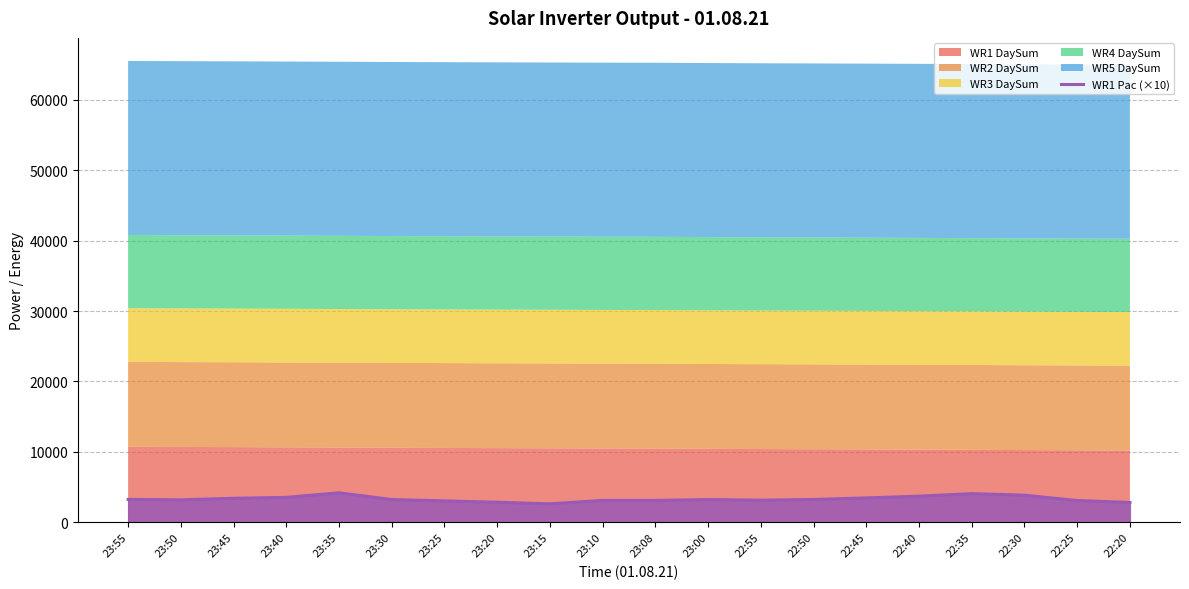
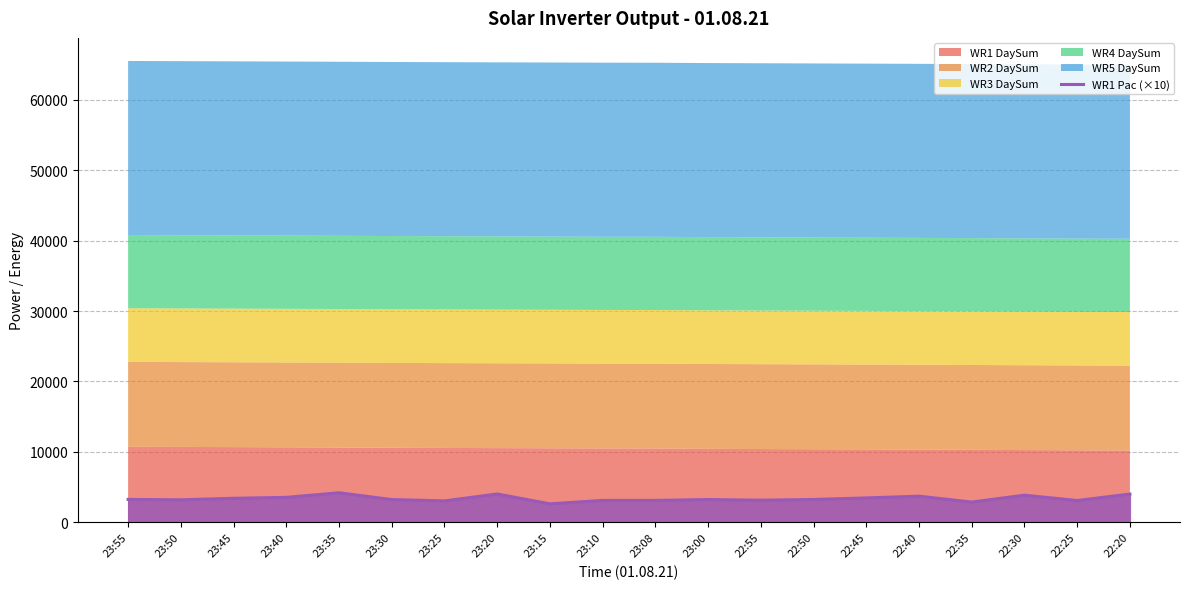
WR1 Pac (×10), 23:20: 3000 -> 4000
WR1 Pac (×10), 22:35: 4000 -> 3000
WR1 Pac (×10), 22:20: 3000 -> 4000
